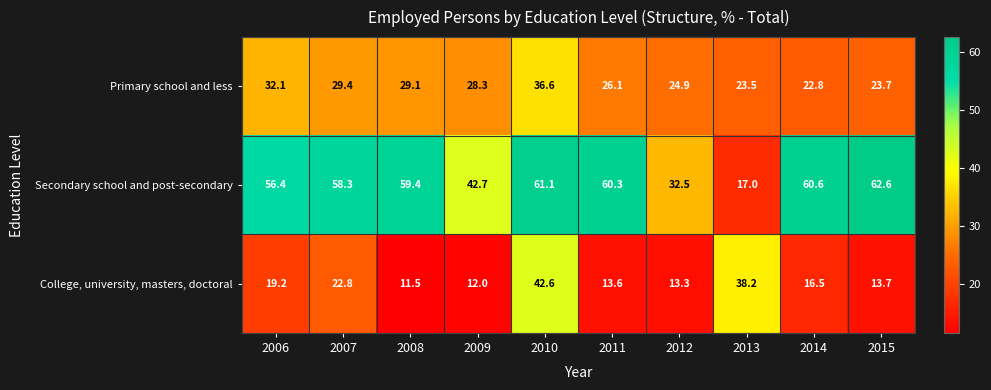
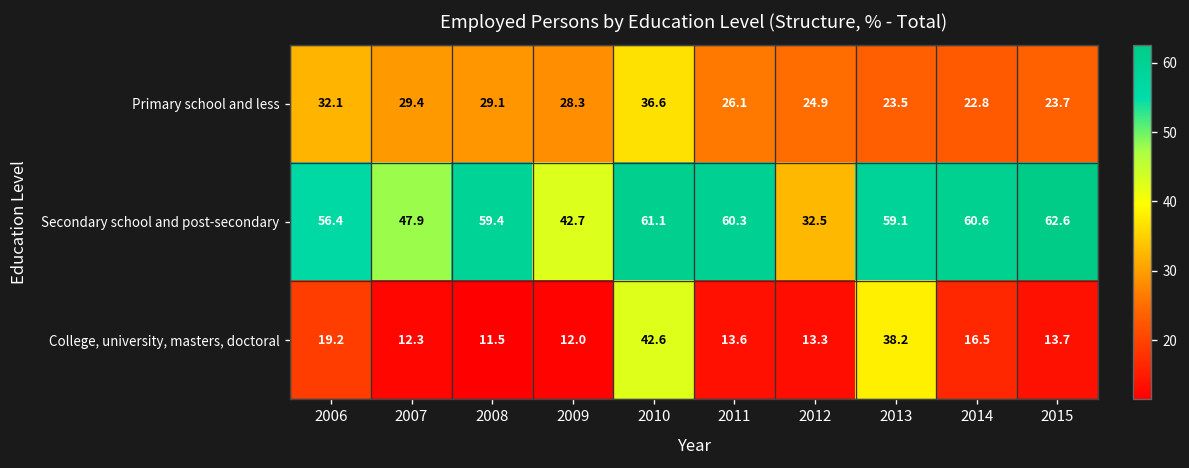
Secondary school and post-secondary, 2007: 58.3 -> 47.9
Secondary school and post-secondary, 2013: 17.0 -> 59.1
College, university, masters, doctoral, 2007: 22.8 -> 12.3
